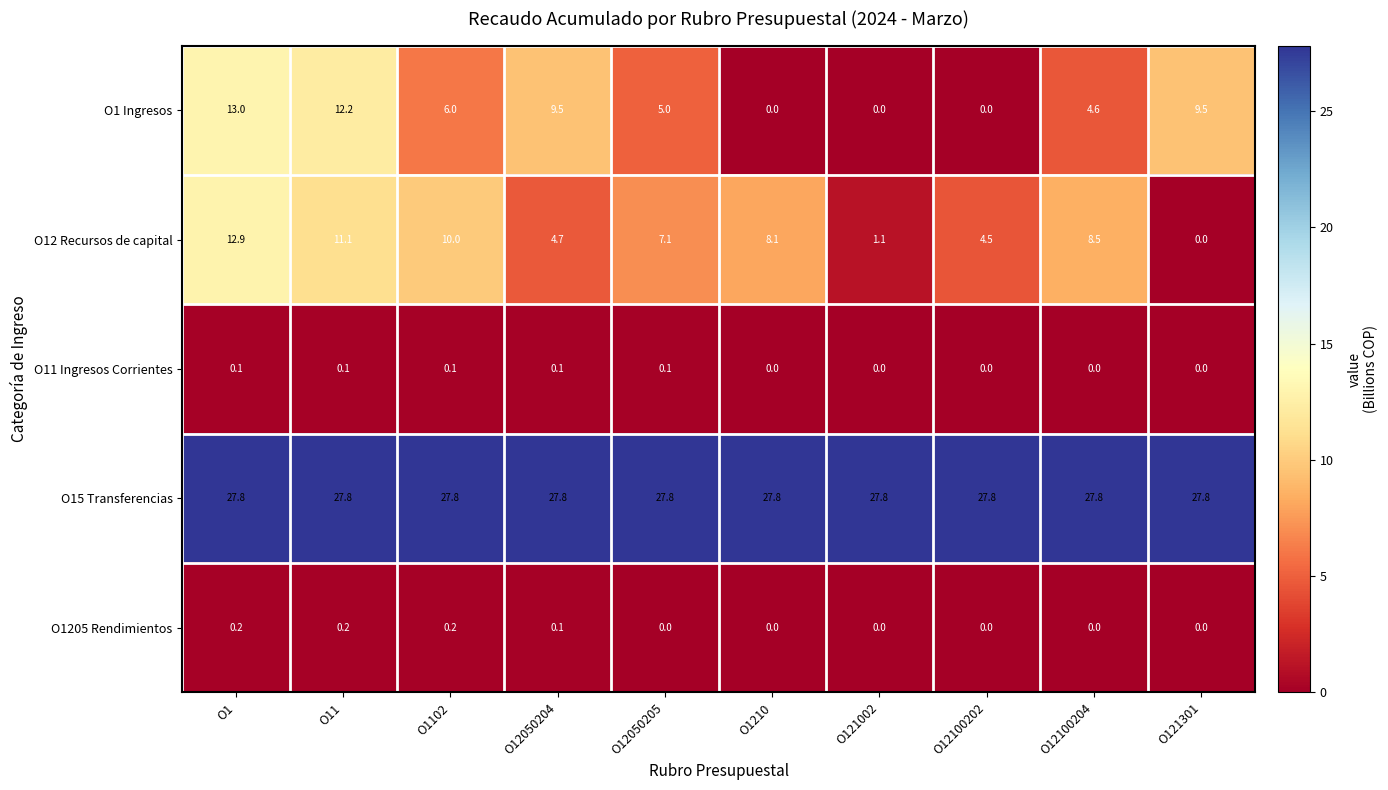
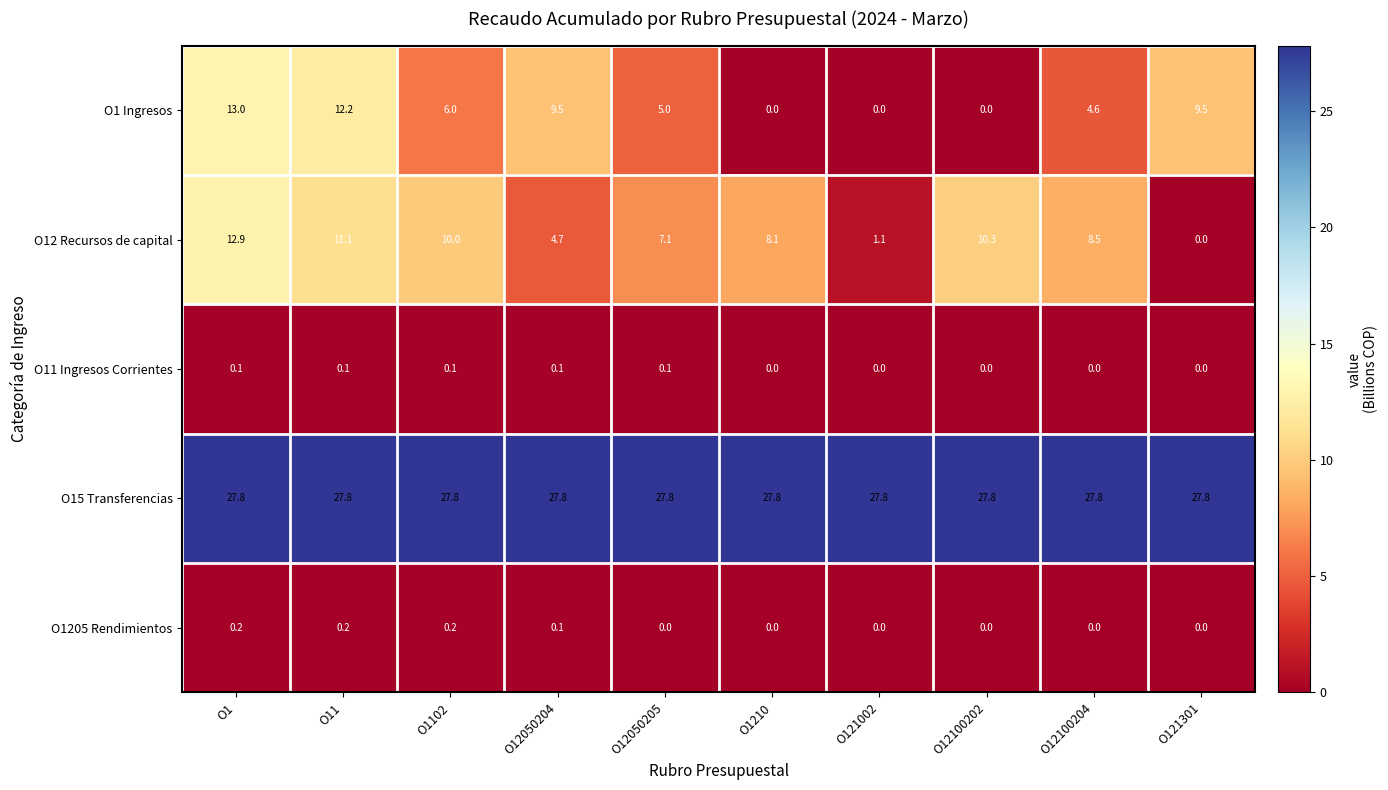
O12 Recursos de capital, O12100202: 4.5 -> 10.3
